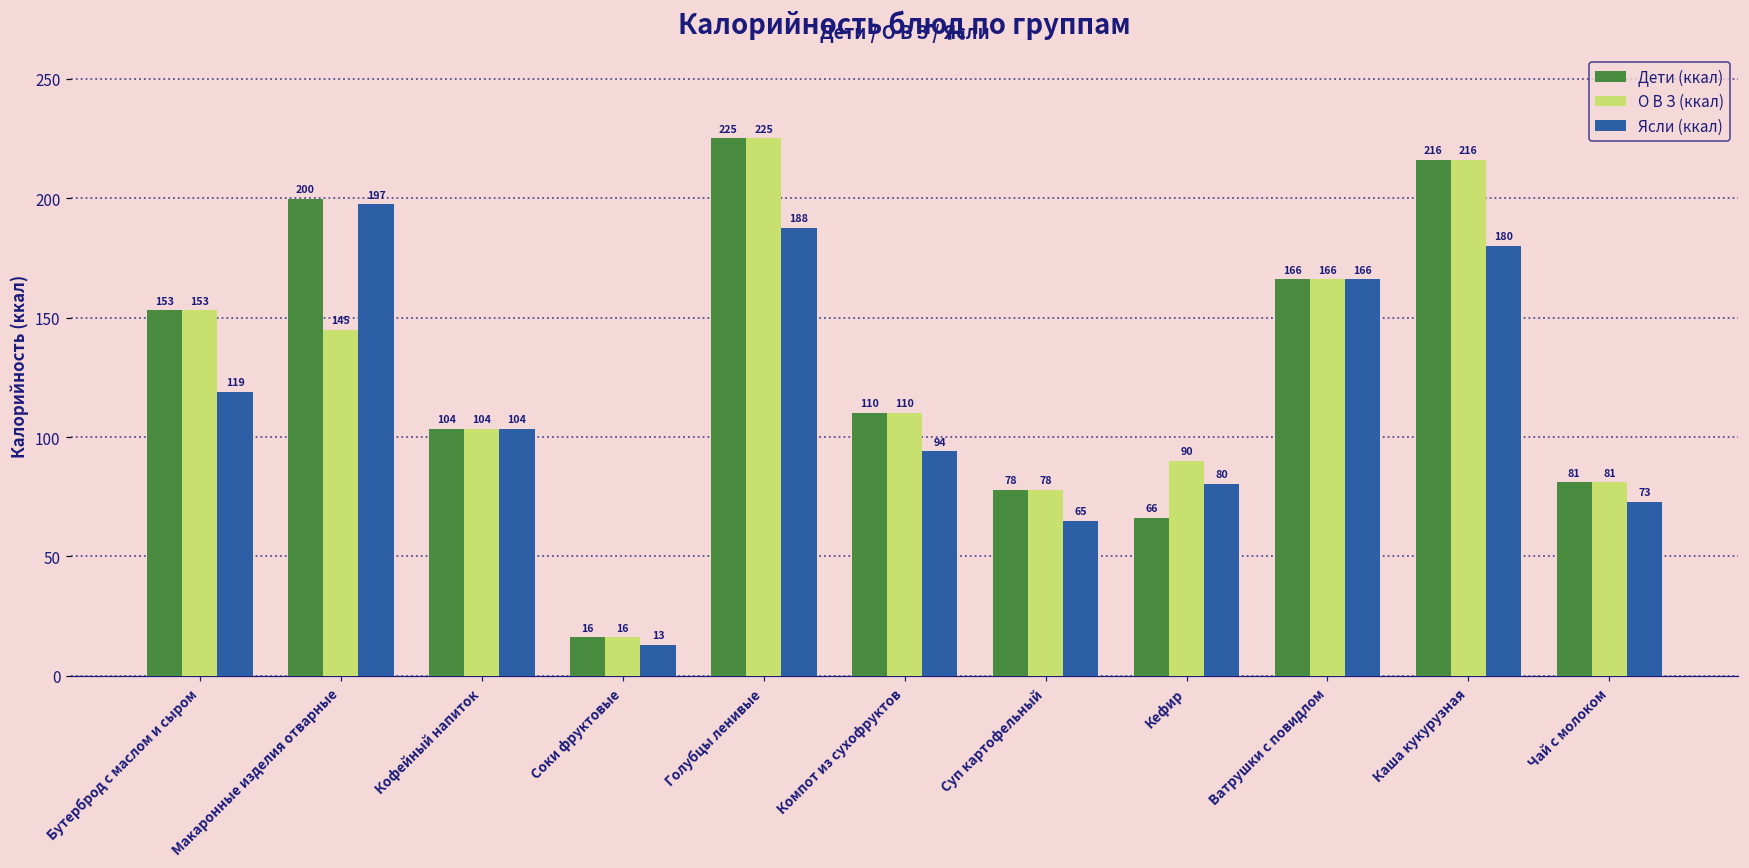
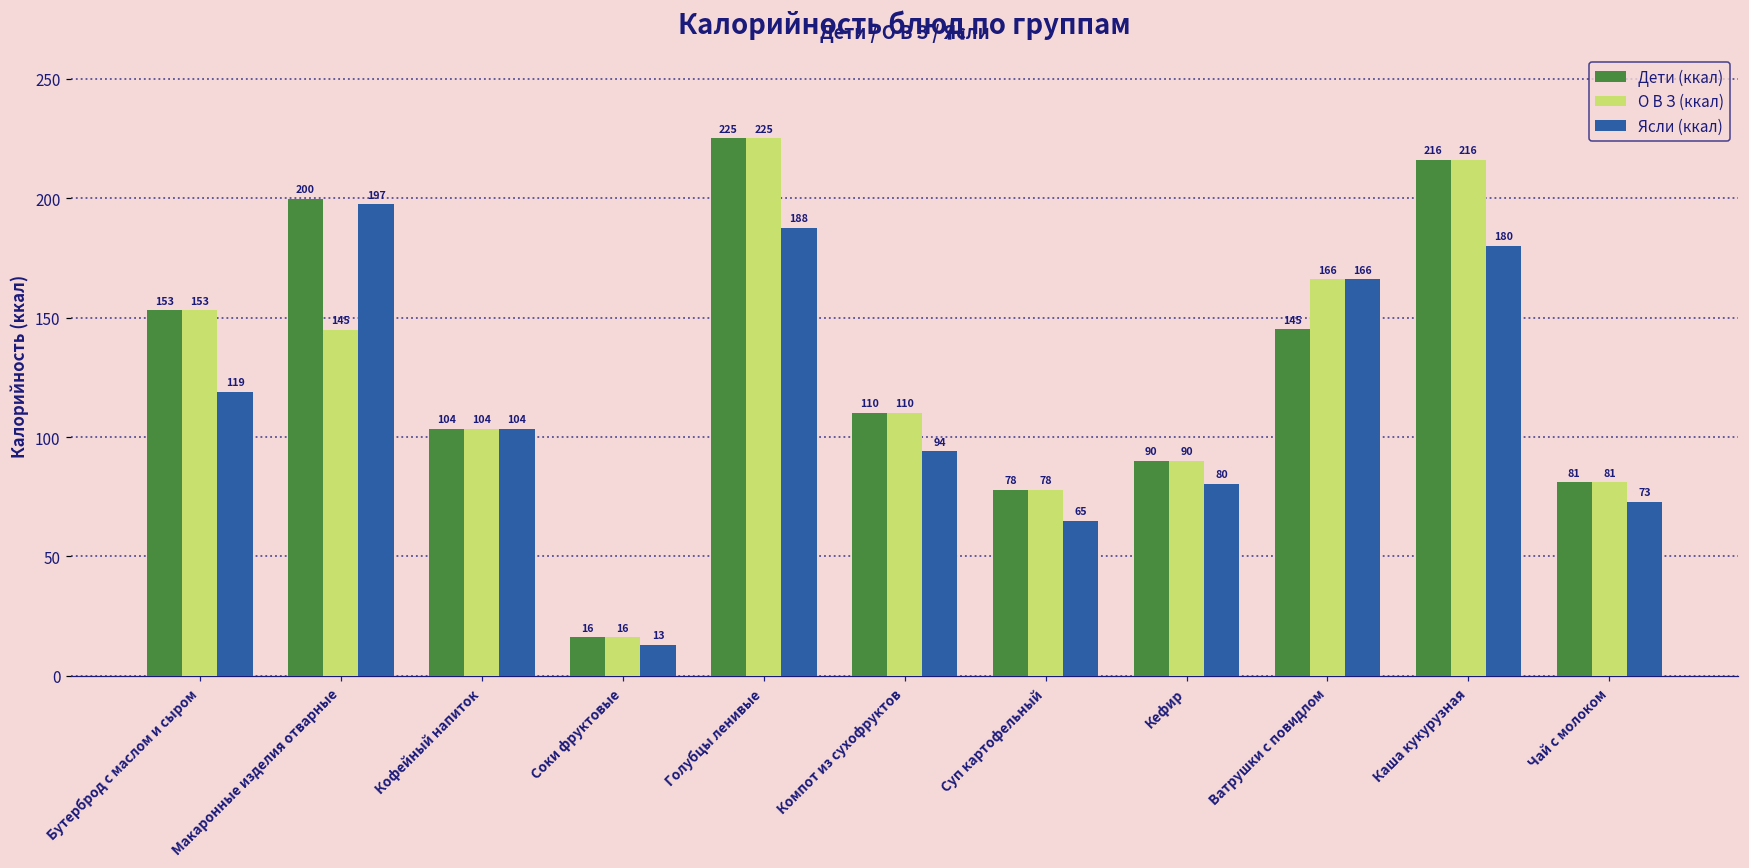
Дети (ккал), Кефир: 66 -> 90
Дети (ккал), Ватрушки с повидлом: 166 -> 145
